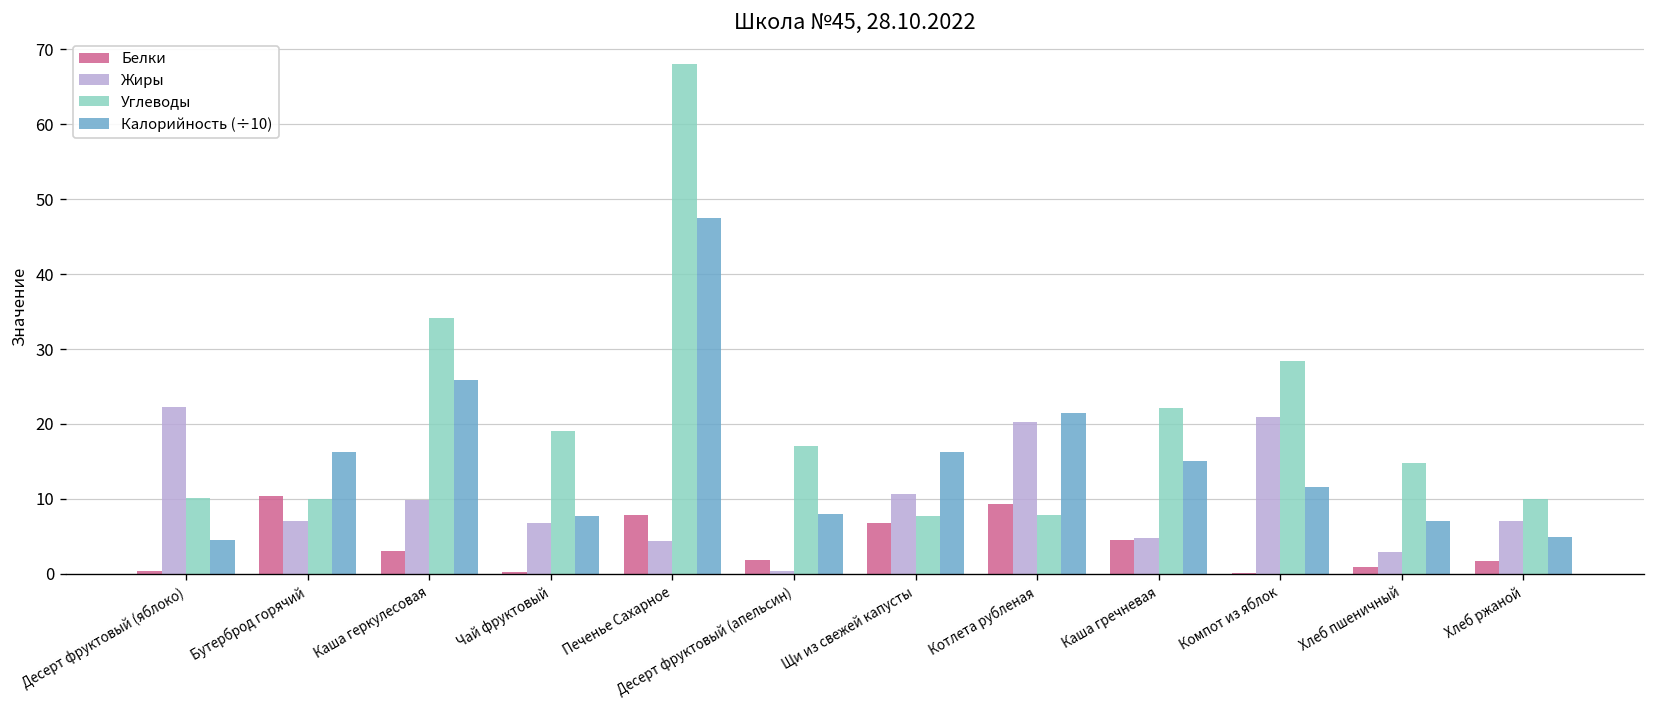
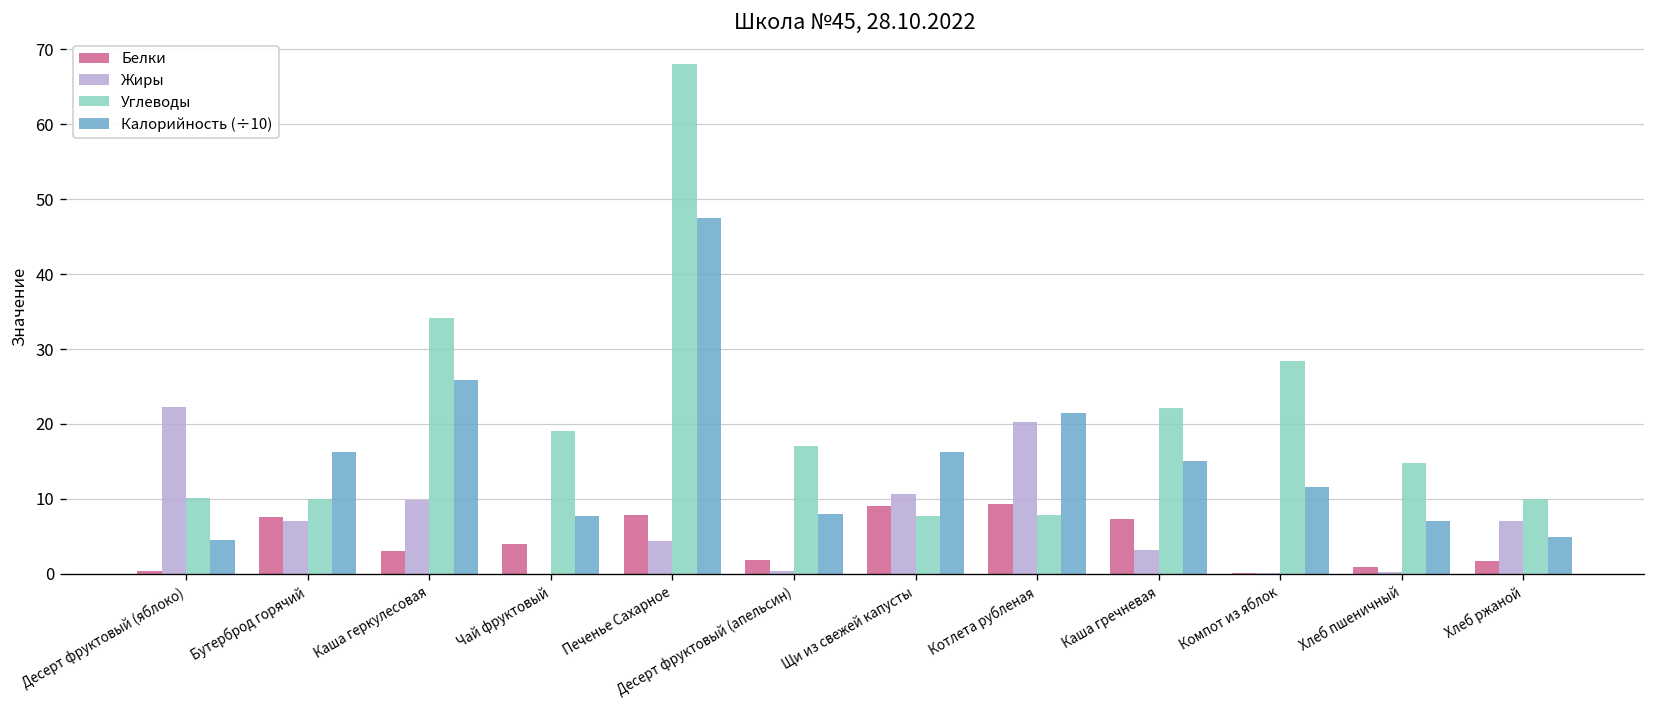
Белки, Бутерброд горячий: 10 -> 8
Белки, Чай фруктовый: 0 -> 4
Жиры, Чай фруктовый: 7 -> 0
Белки, Щи из свежей капусты: 7 -> 9
Белки, Каша гречневая: 5 -> 7
Жиры, Каша гречневая: 5 -> 3
Жиры, Компот из яблок: 21 -> 0
Жиры, Хлеб пшеничный: 3 -> 0
